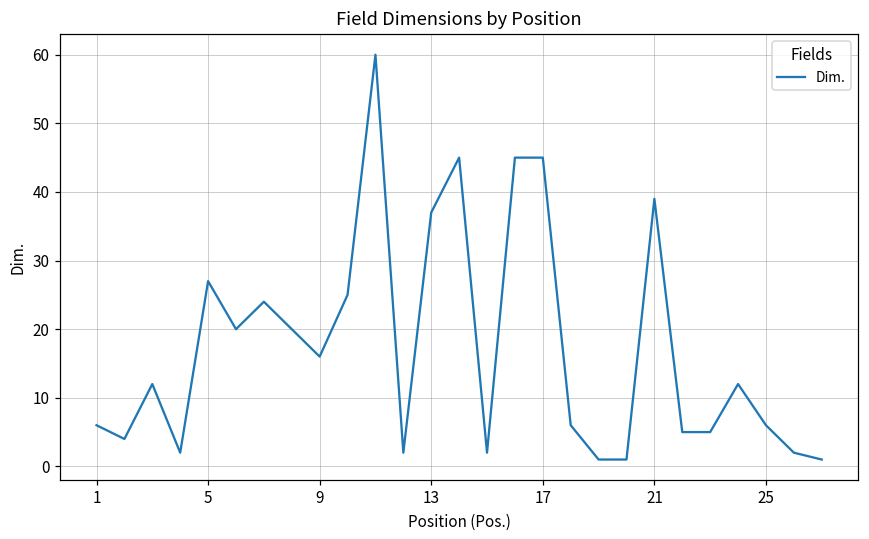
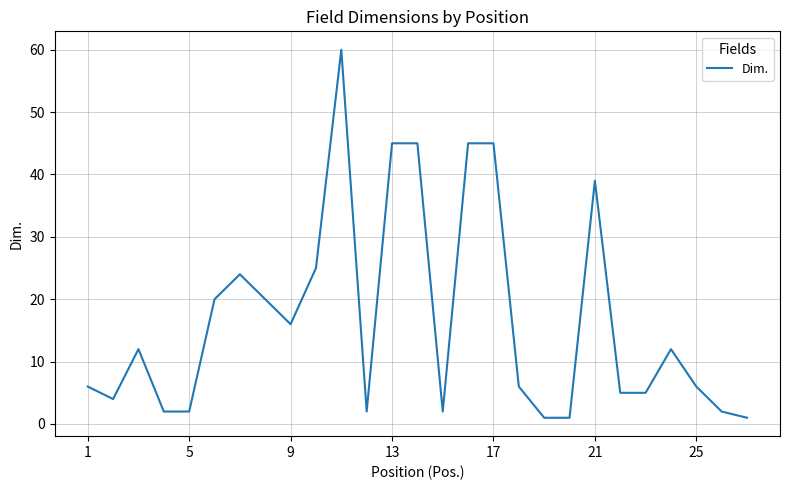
5: 27 -> 2
13: 37 -> 45
